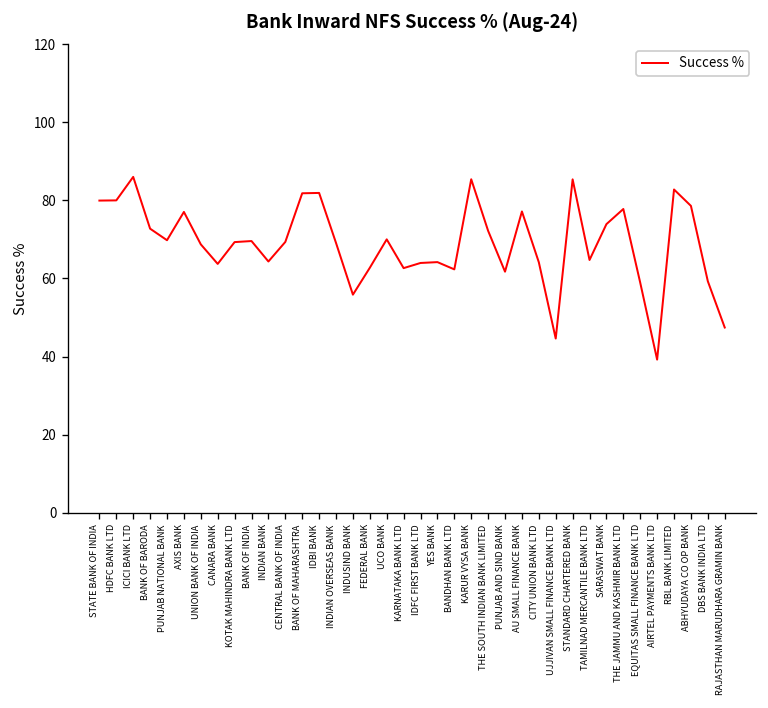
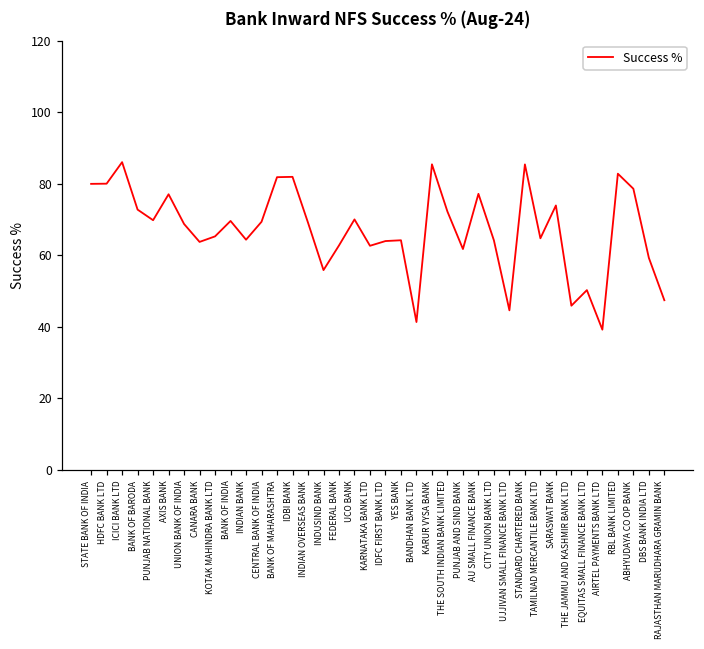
KOTAK MAHINDRA BANK LTD: 69 -> 65
BANDHAN BANK LTD: 62 -> 41
THE JAMMU AND KASHMIR BANK LTD: 78 -> 46
EQUITAS SMALL FINANCE BANK LTD: 59 -> 50
